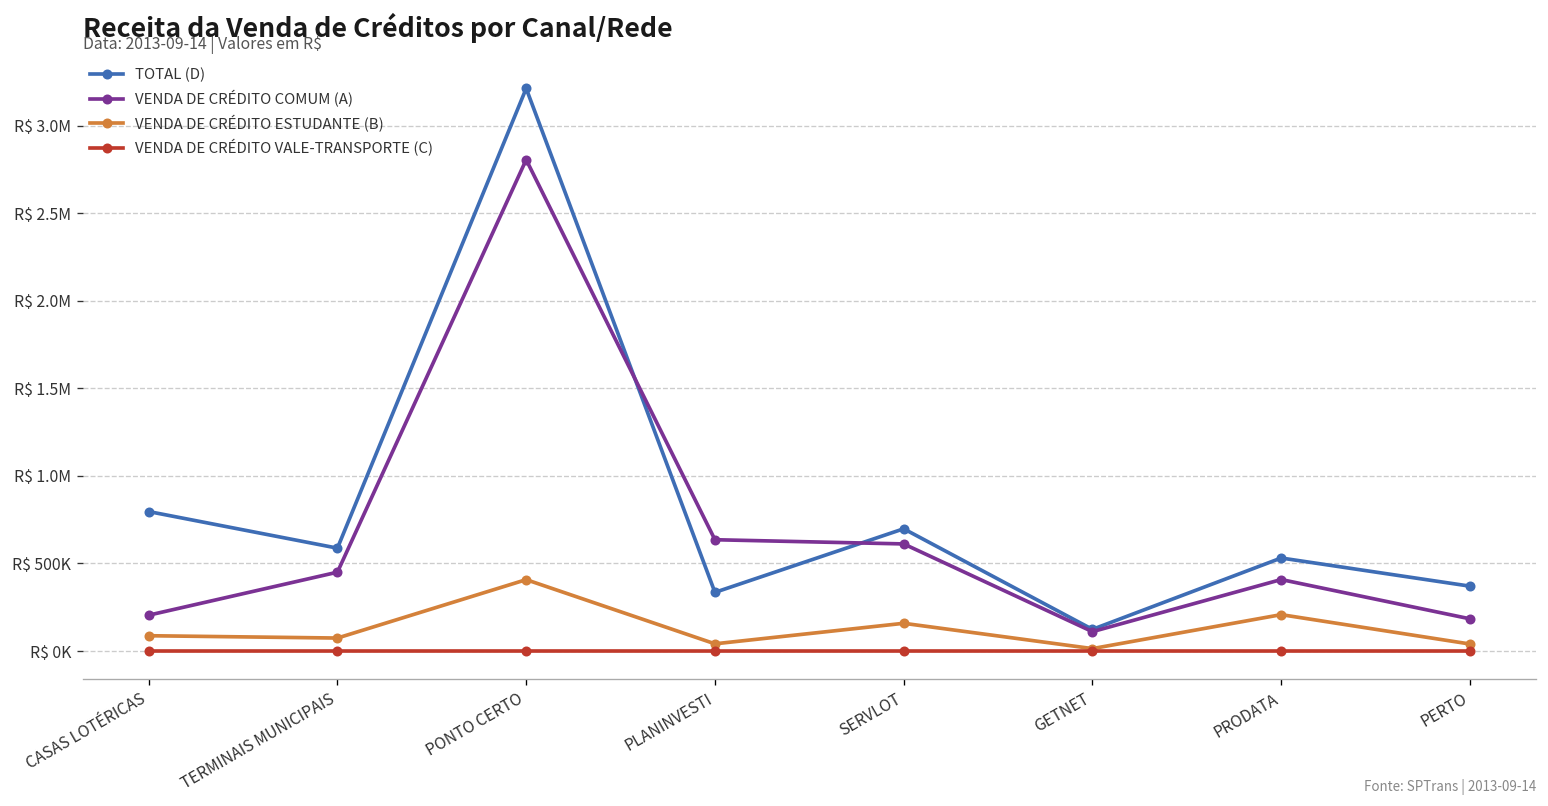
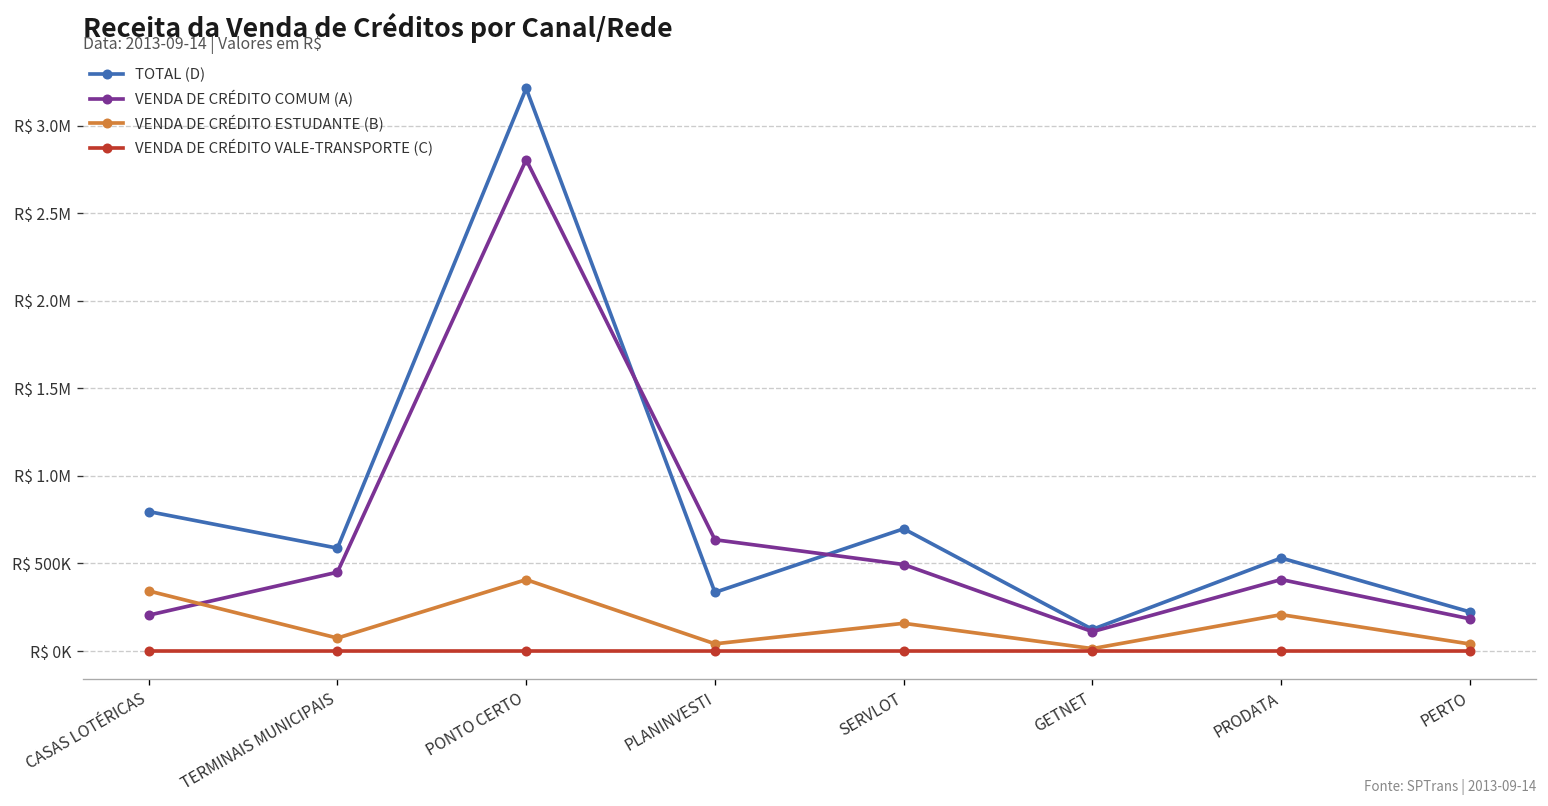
VENDA DE CRÉDITO ESTUDANTE (B), CASAS LOTÉRICAS: R$ 90000 -> R$ 340000
VENDA DE CRÉDITO COMUM (A), SERVLOT: R$ 610000 -> R$ 490000
TOTAL (D), PERTO: R$ 370000 -> R$ 220000
